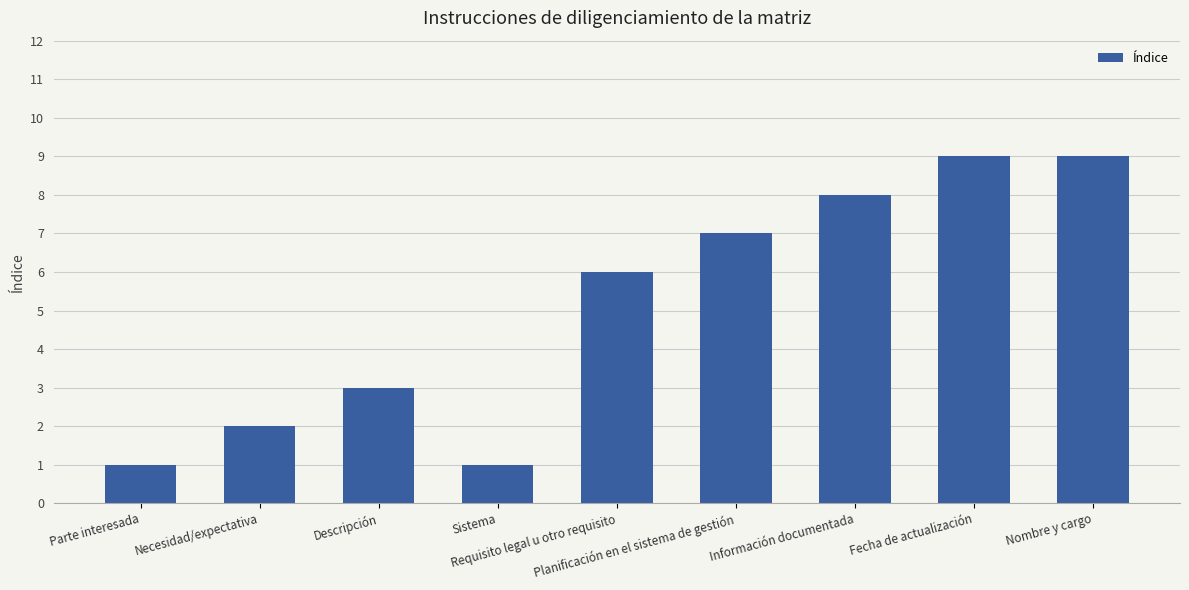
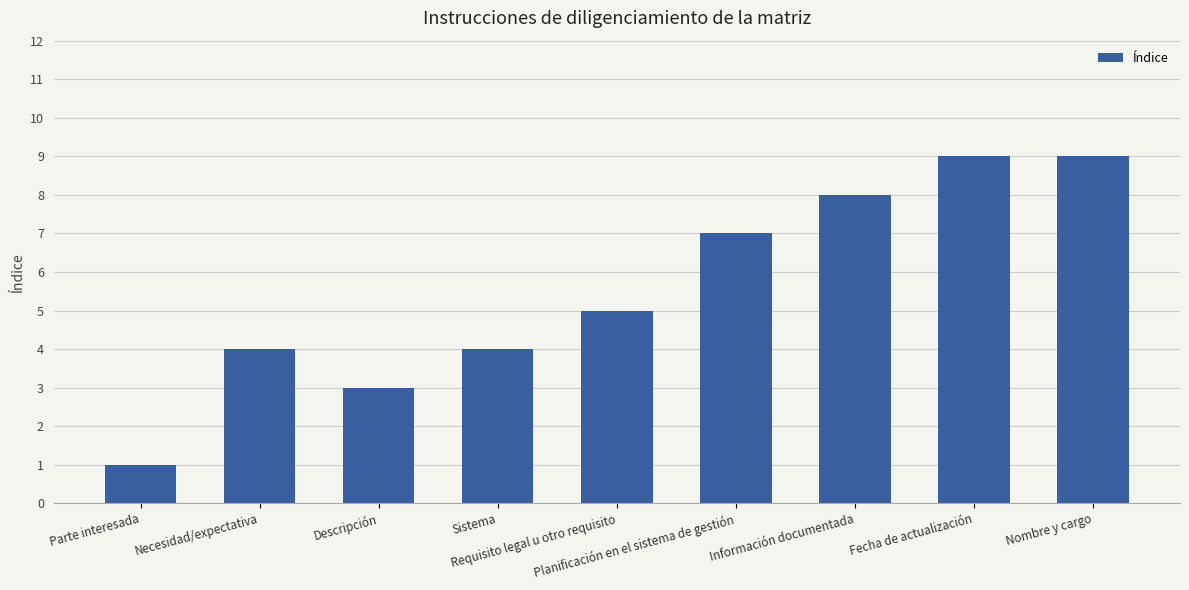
Necesidad/expectativa: 2 -> 4
Sistema: 1 -> 4
Requisito legal u otro requisito: 6 -> 5
